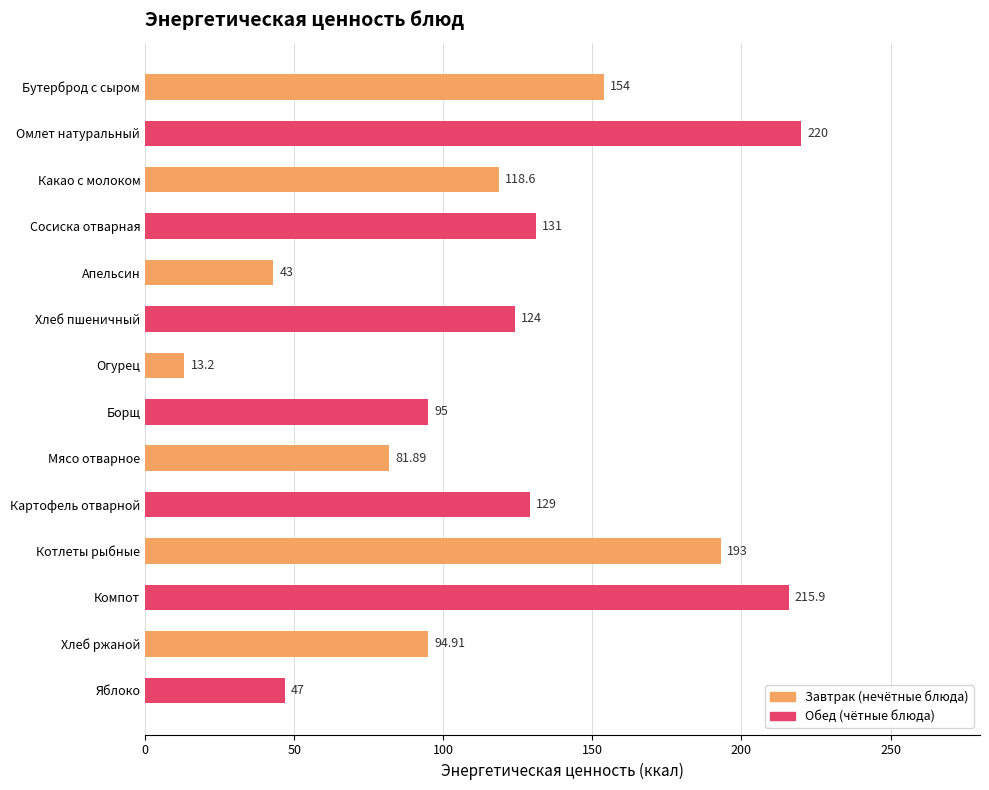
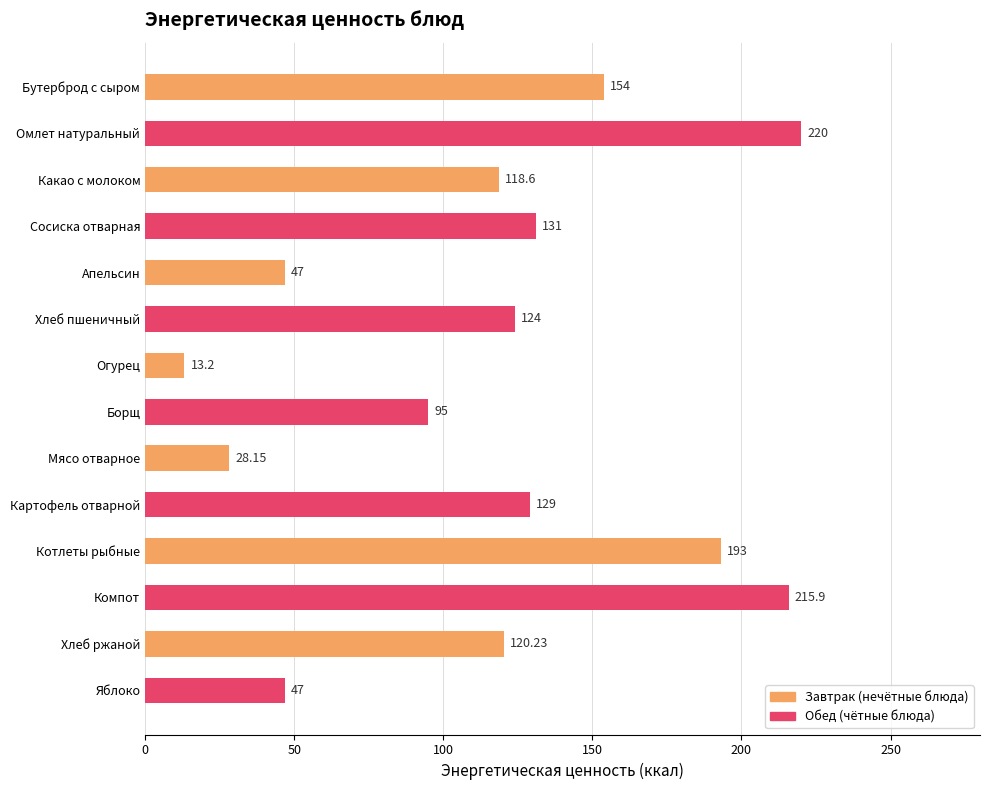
Апельсин: 43 -> 47
Мясо отварное: 81.89 -> 28.15
Хлеб ржаной: 94.91 -> 120.23
